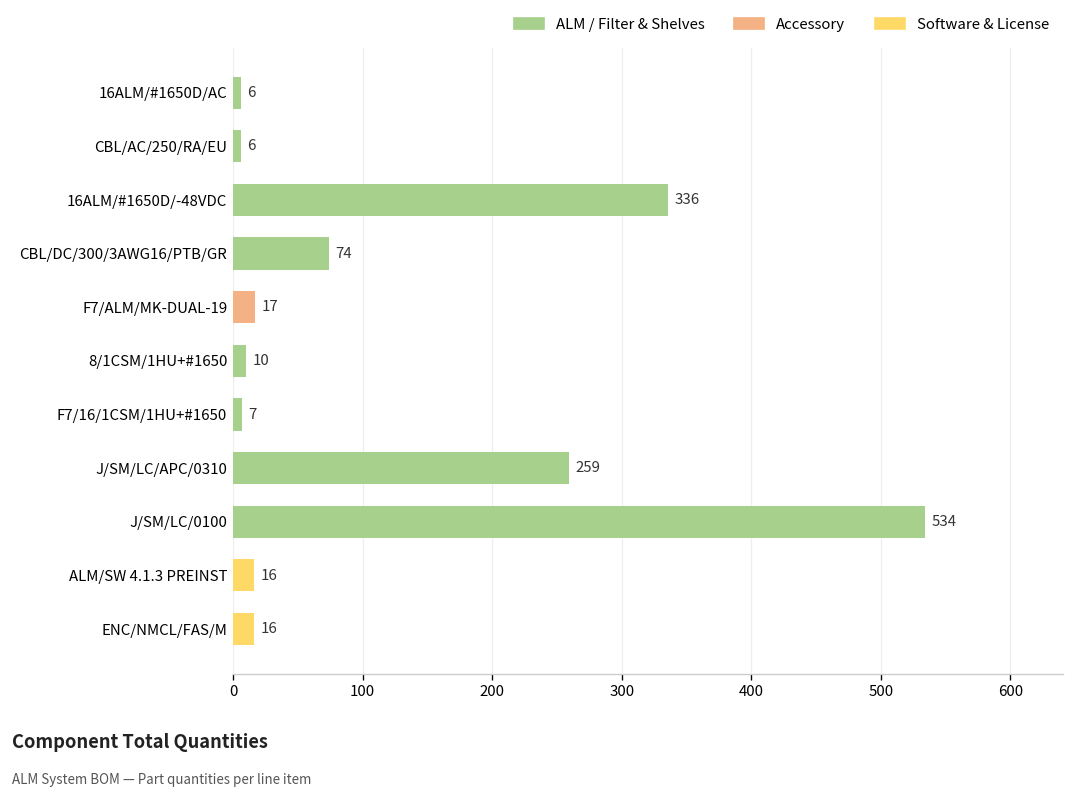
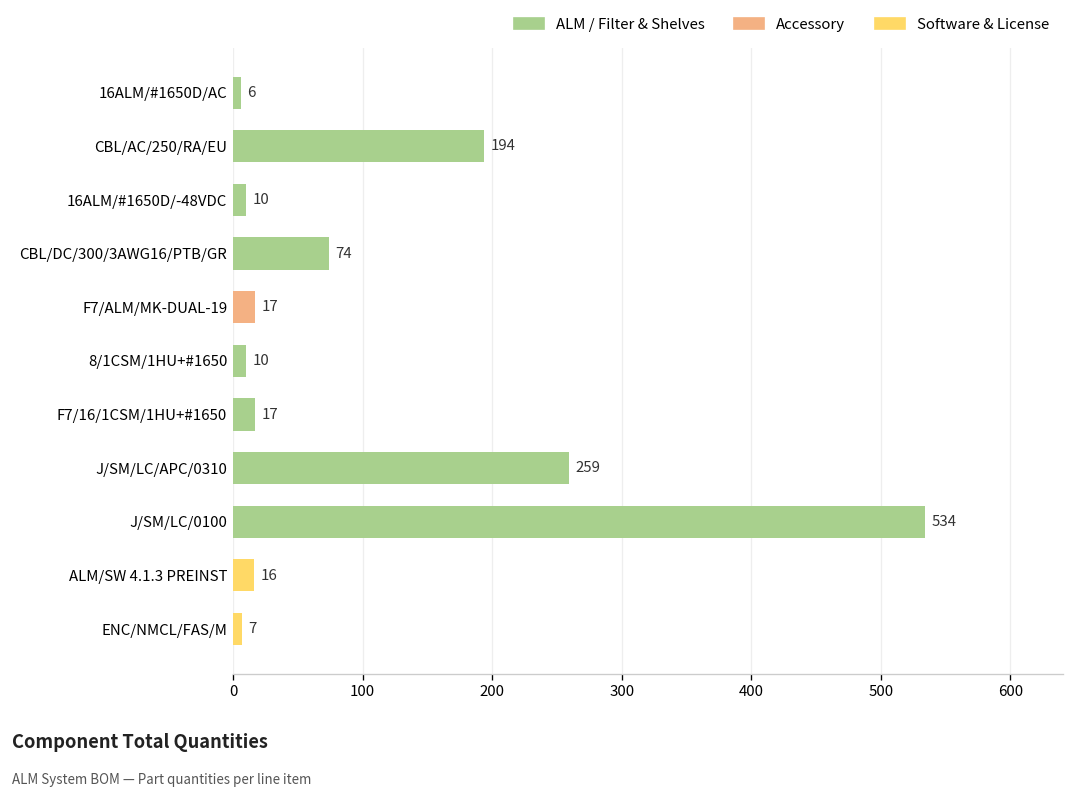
CBL/AC/250/RA/EU: 6 -> 194
16ALM/#1650D/-48VDC: 336 -> 10
F7/16/1CSM/1HU+#1650: 7 -> 17
ENC/NMCL/FAS/M: 16 -> 7
